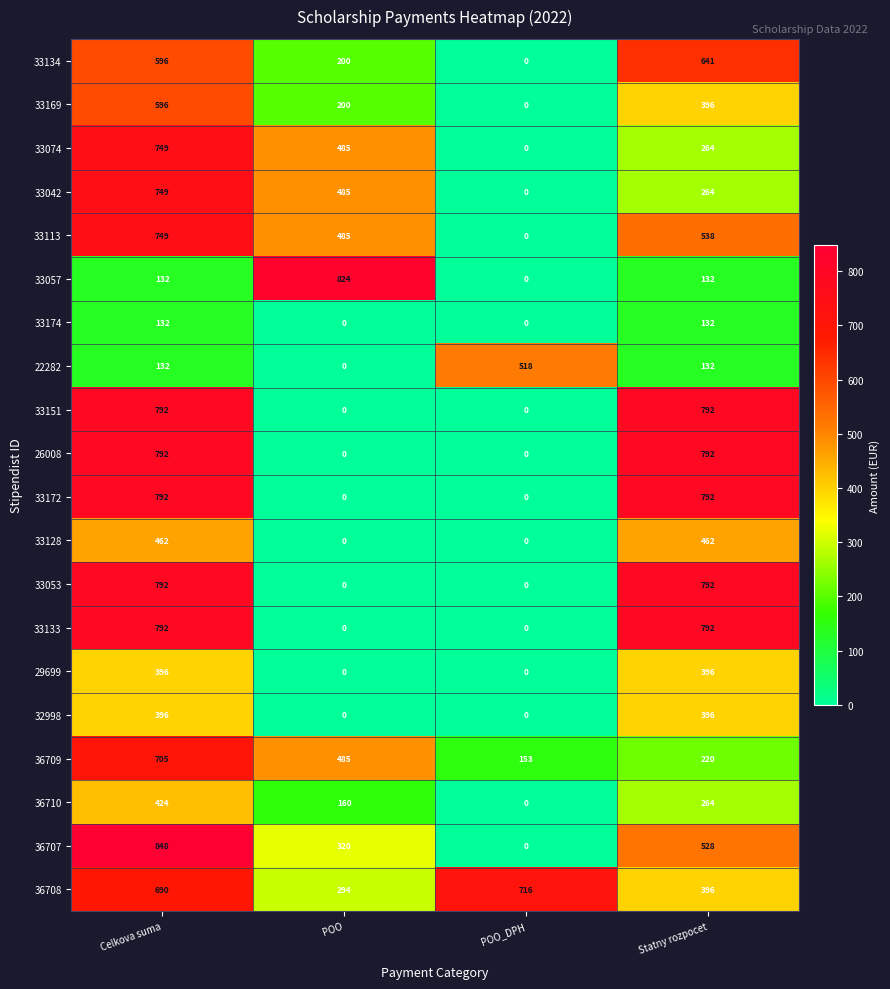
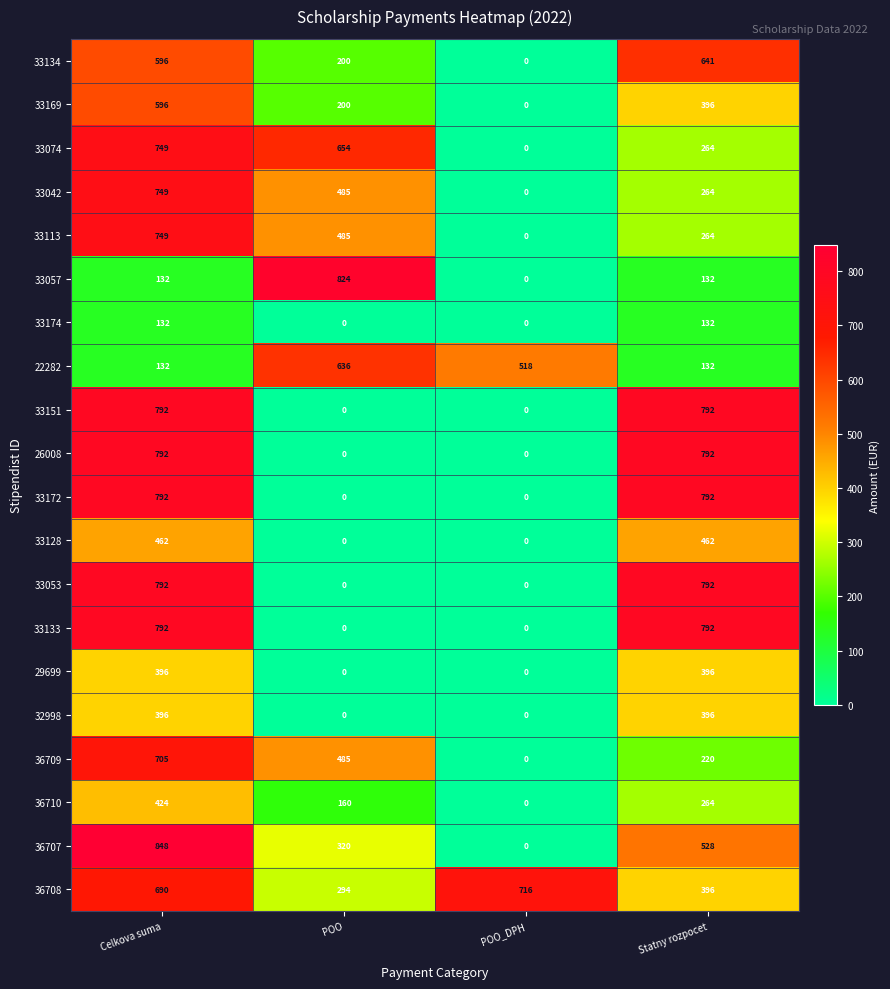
33074, POO: 485 -> 654
33113, Statny rozpocet: 538 -> 264
22282, POO: 0 -> 636
36709, POO_DPH: 153 -> 0
